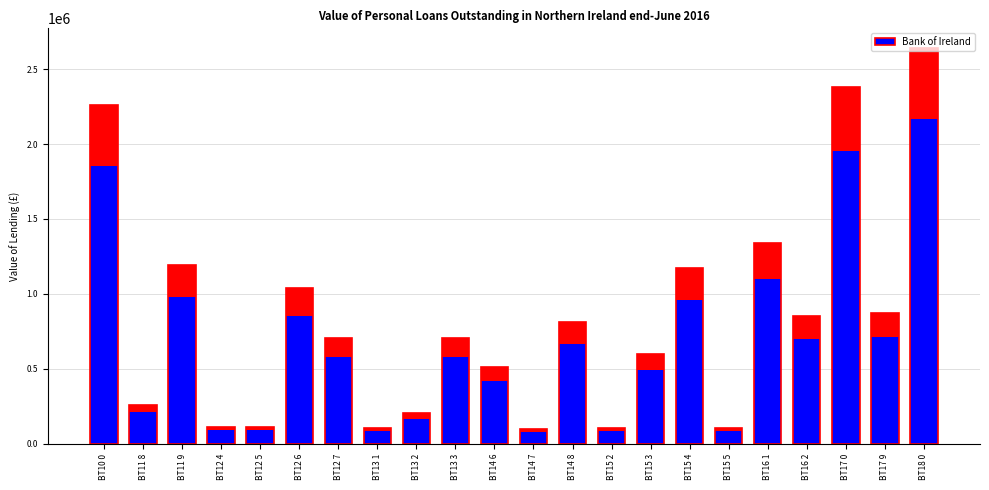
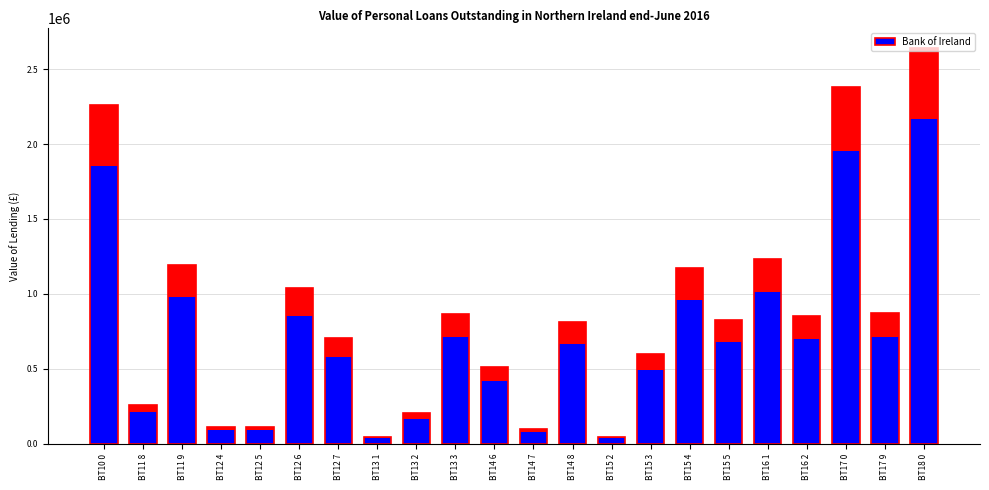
BT13 1: 100000 -> 40000
BT13 3: 710000 -> 870000
BT15 2: 110000 -> 50000
BT15 5: 110000 -> 820000
BT16 1: 1340000 -> 1240000
